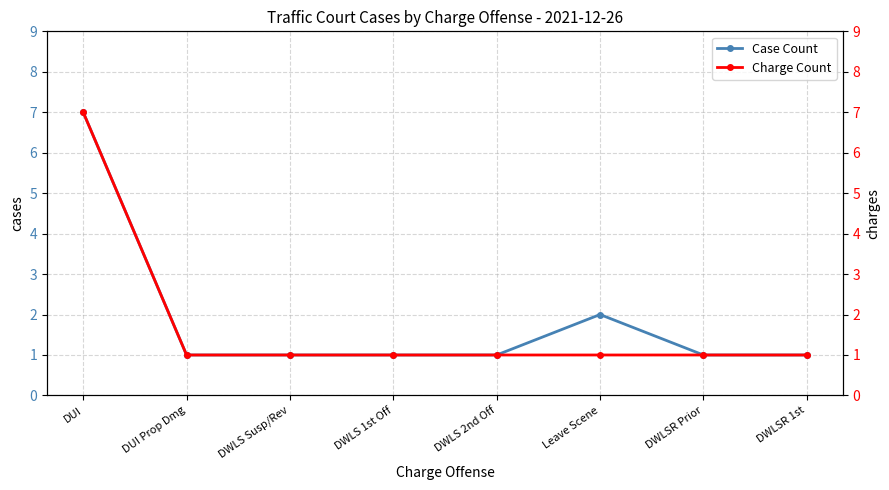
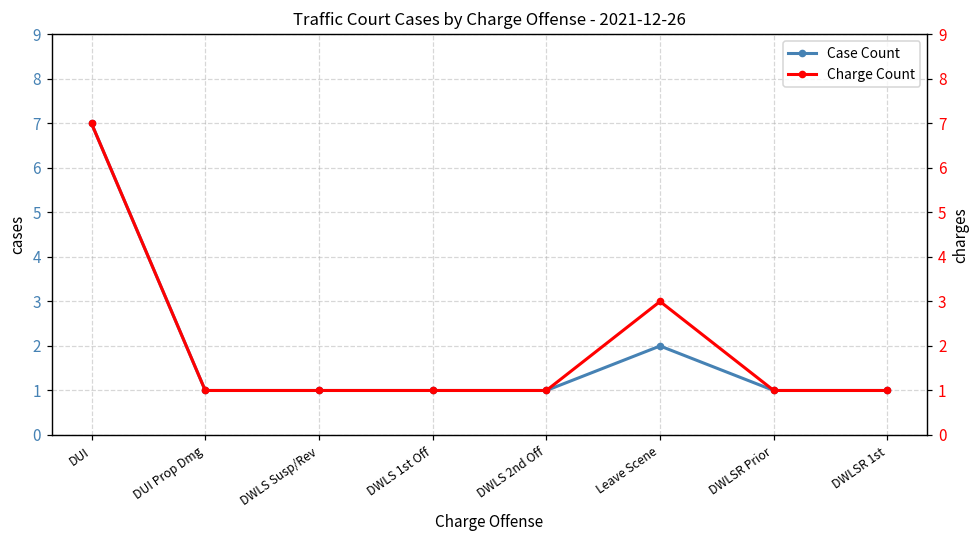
Charge Count, Leave Scene: 1 -> 3
